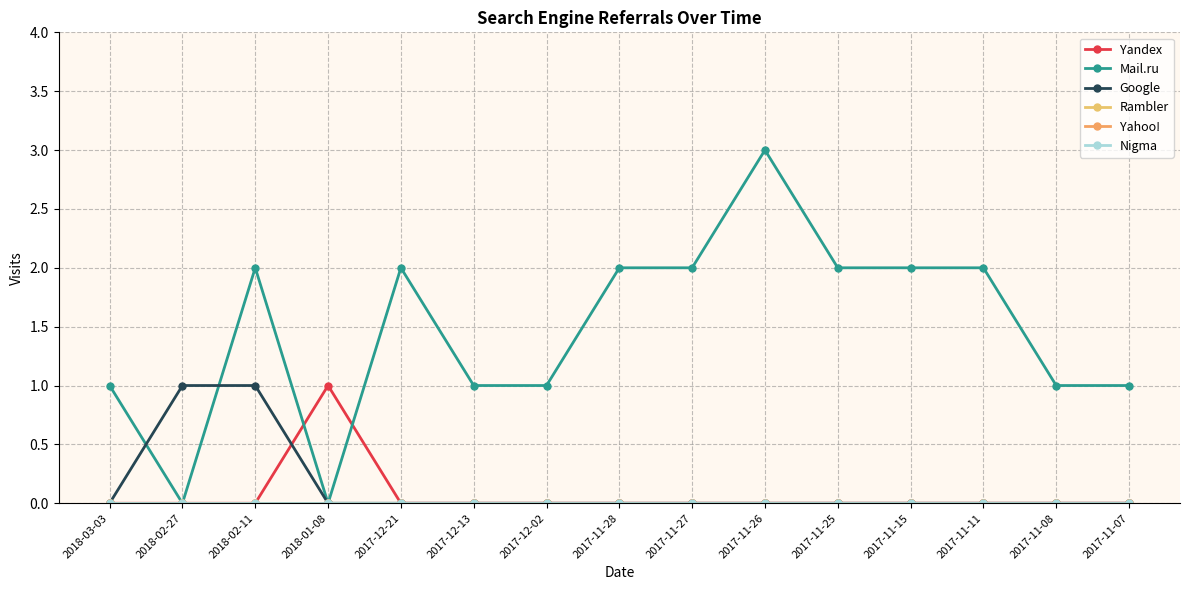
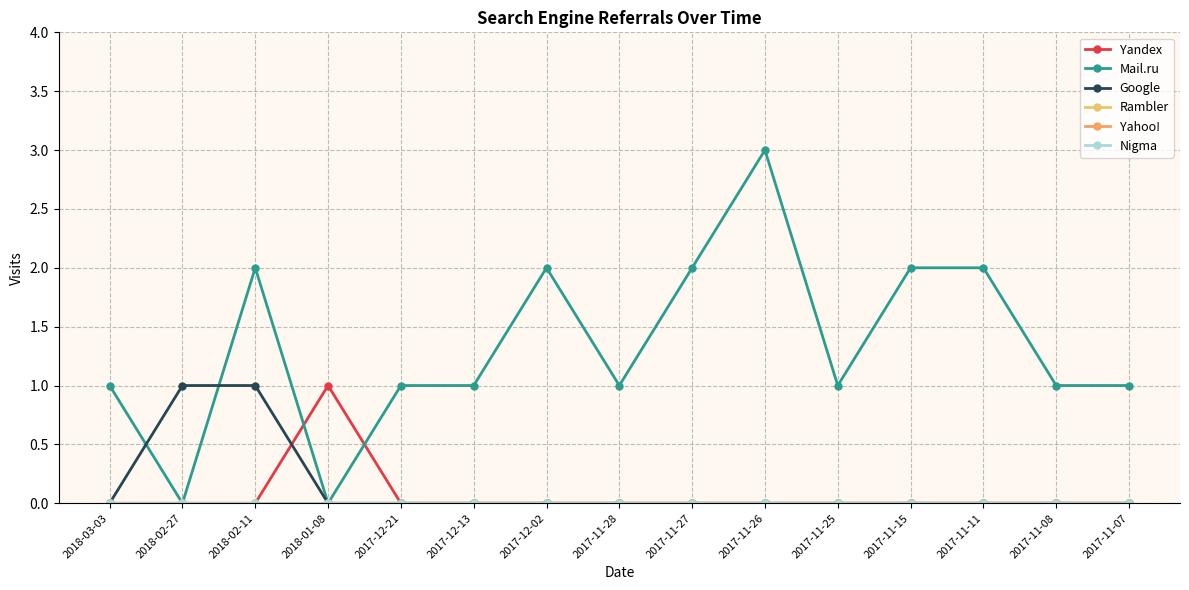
Mail.ru, 2017-12-21: 2 -> 1
Mail.ru, 2017-12-02: 1 -> 2
Mail.ru, 2017-11-28: 2 -> 1
Mail.ru, 2017-11-25: 2 -> 1
